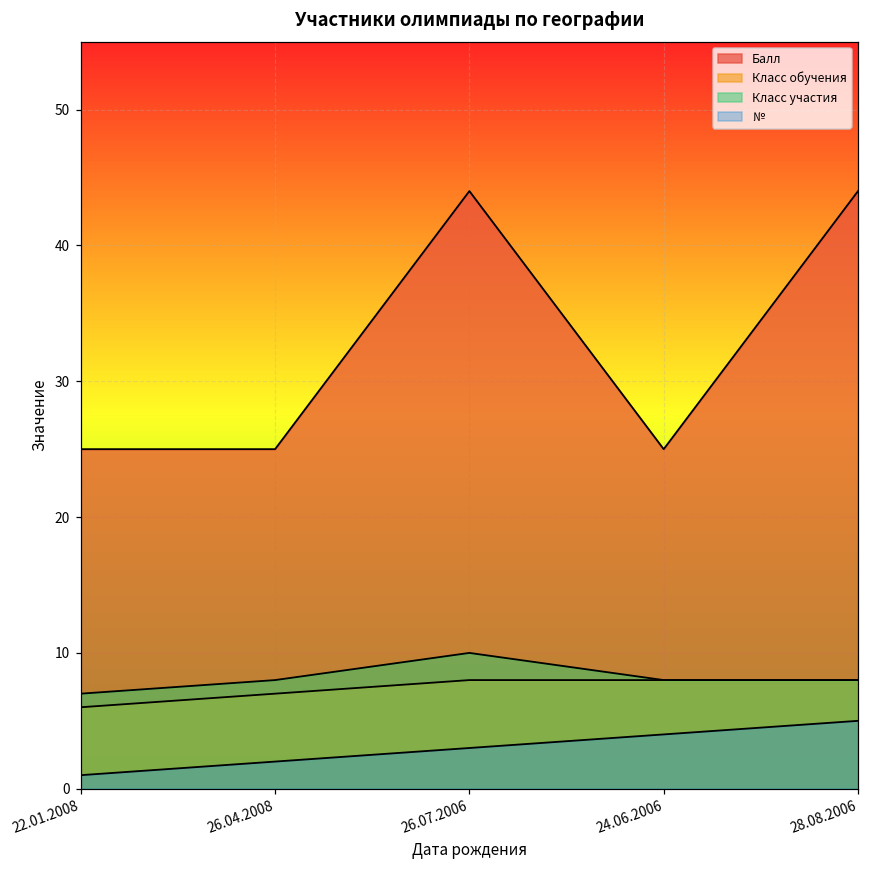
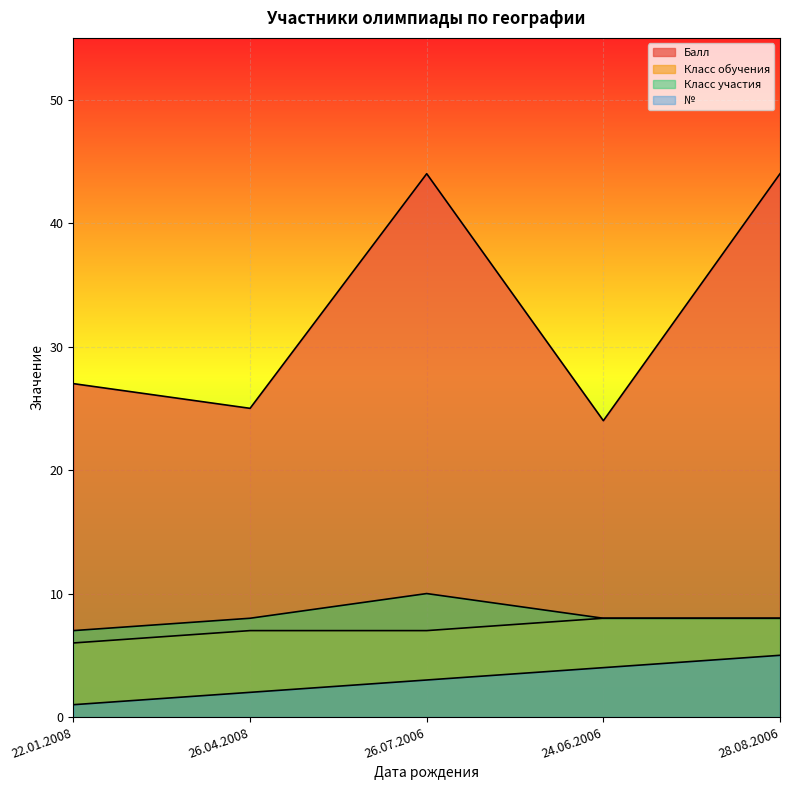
Балл, 22.01.2008: 25 -> 27
Класс обучения, 26.07.2006: 8 -> 7
Балл, 24.06.2006: 25 -> 24
